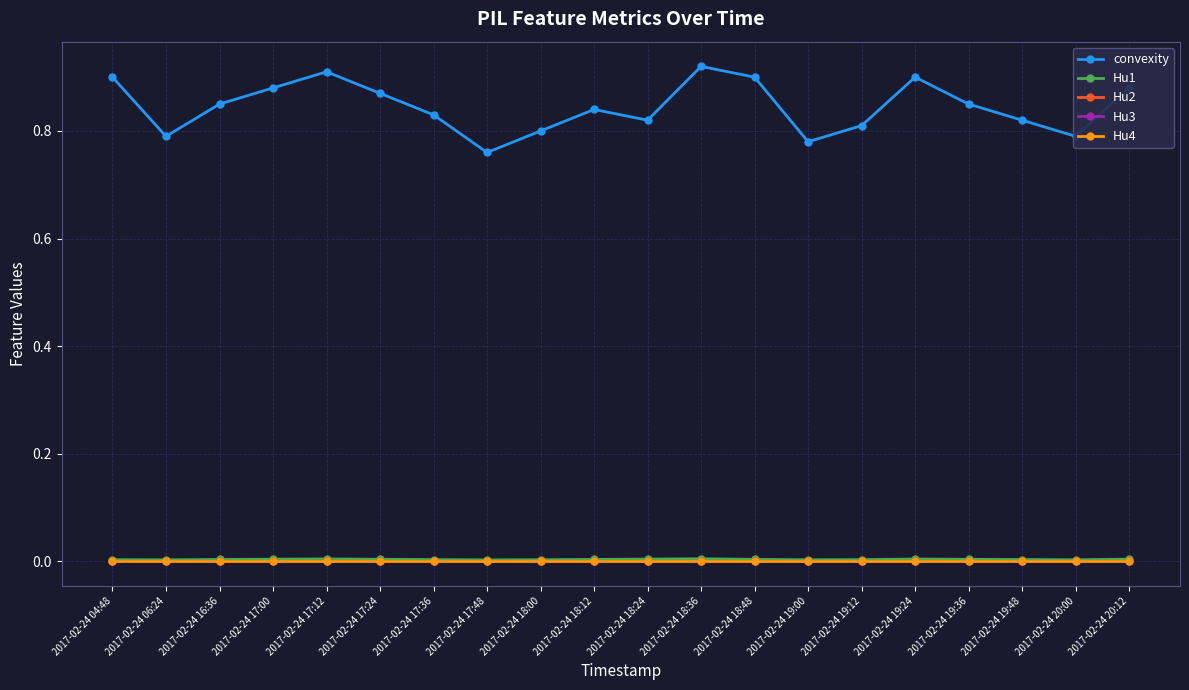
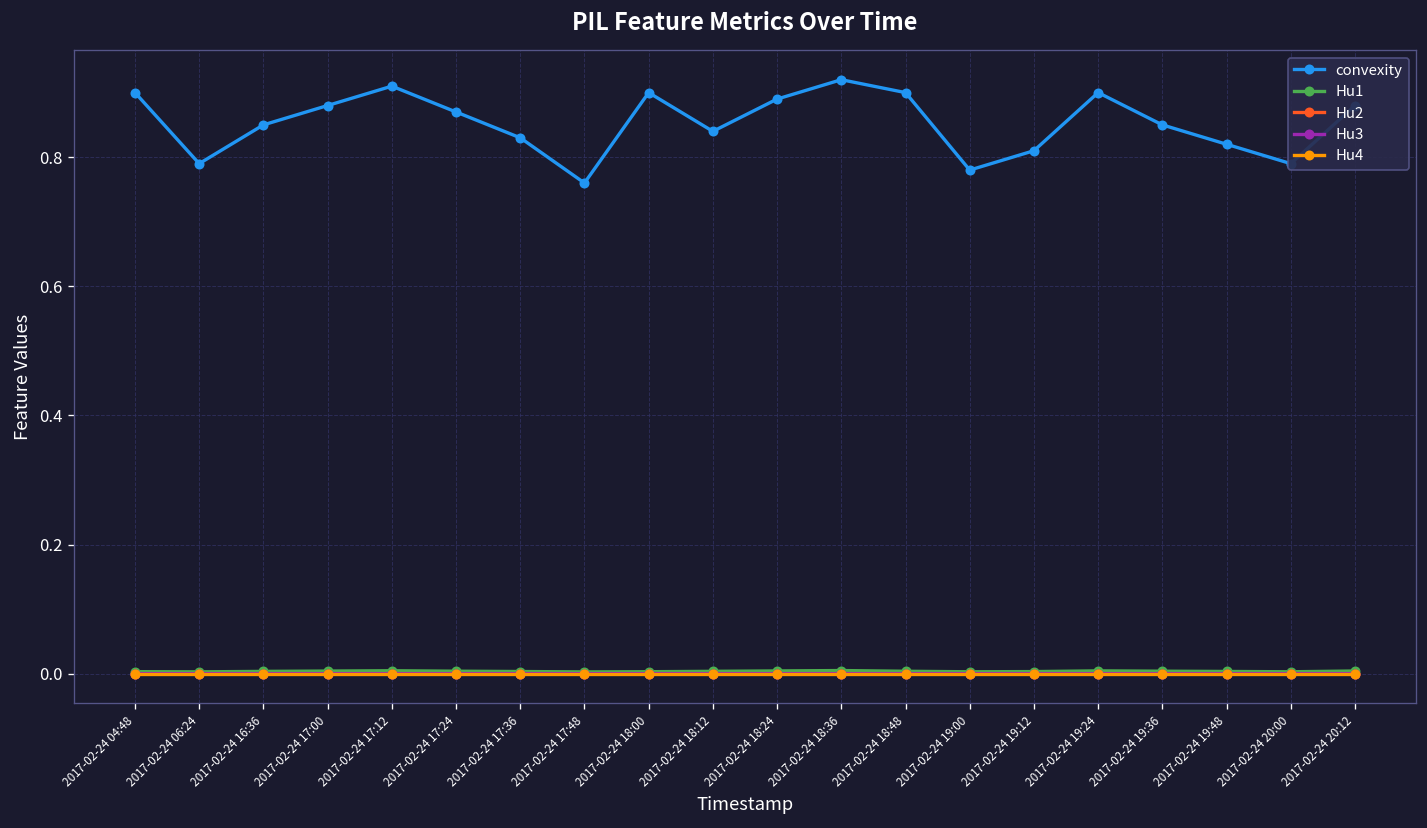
convexity, 2017-02-24 18:00: 0.8 -> 0.9
convexity, 2017-02-24 18:24: 0.82 -> 0.89
